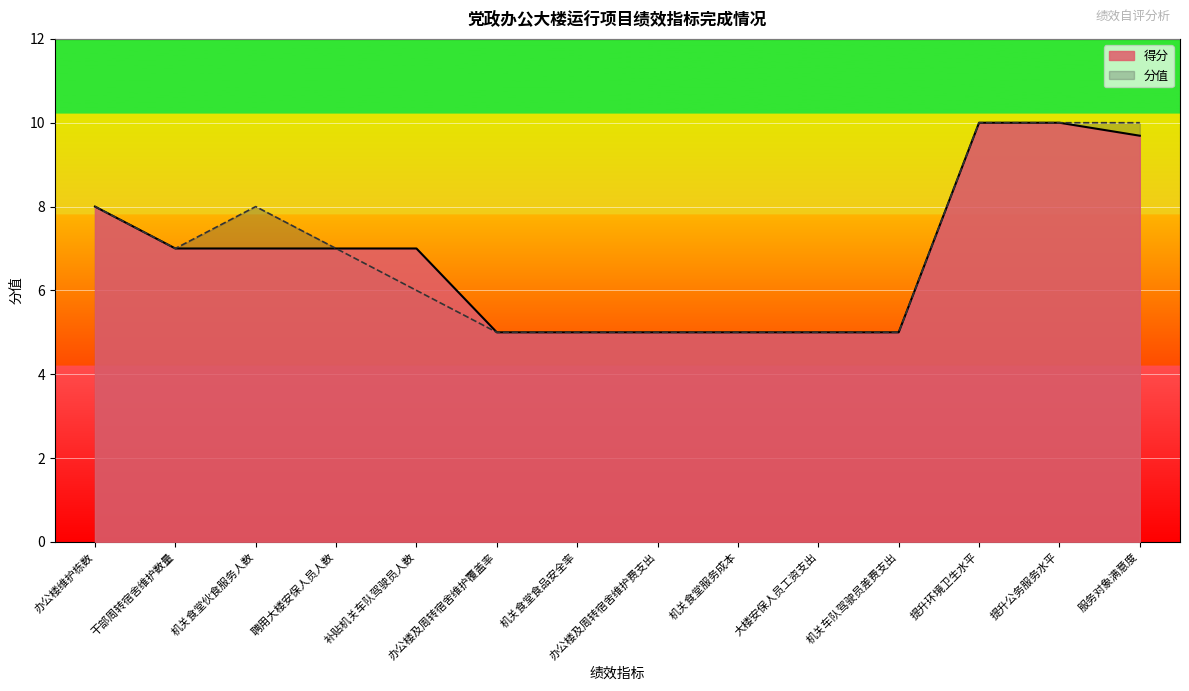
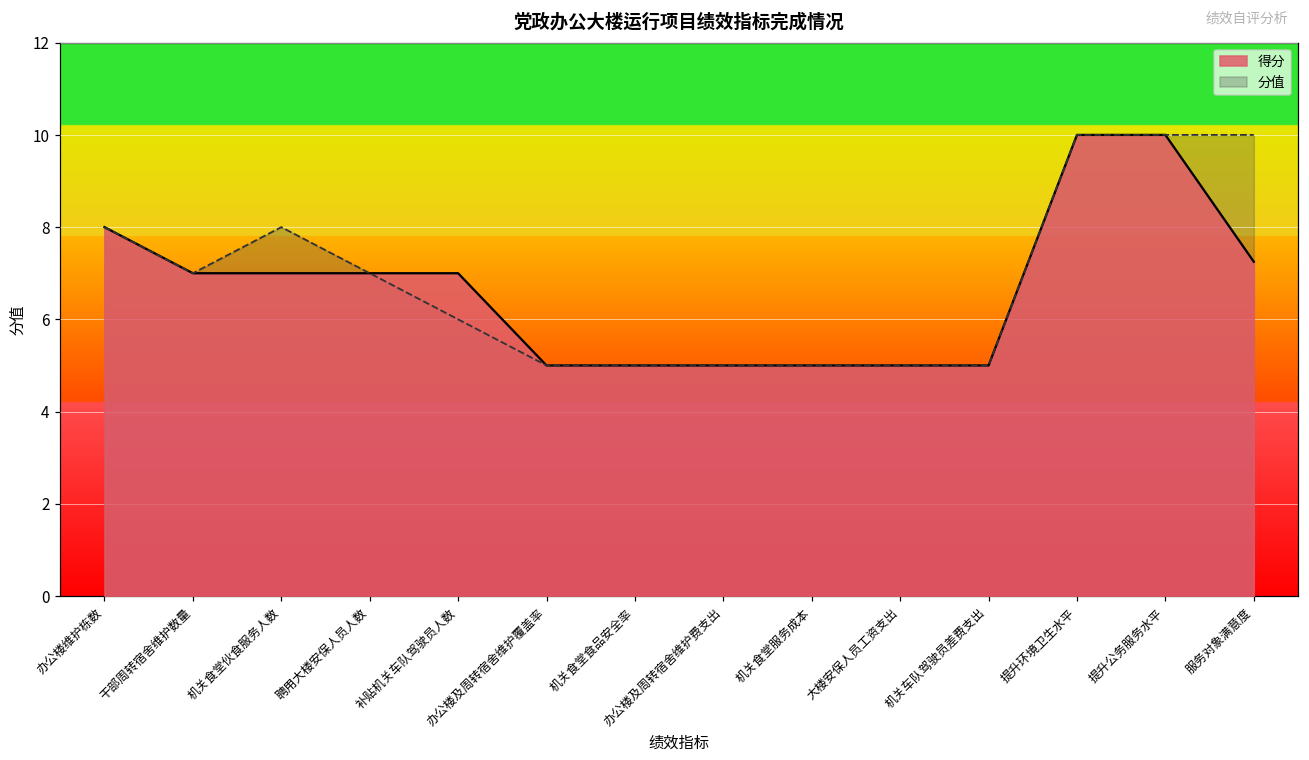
得分, 服务对象满意度: 9.7 -> 7.3
